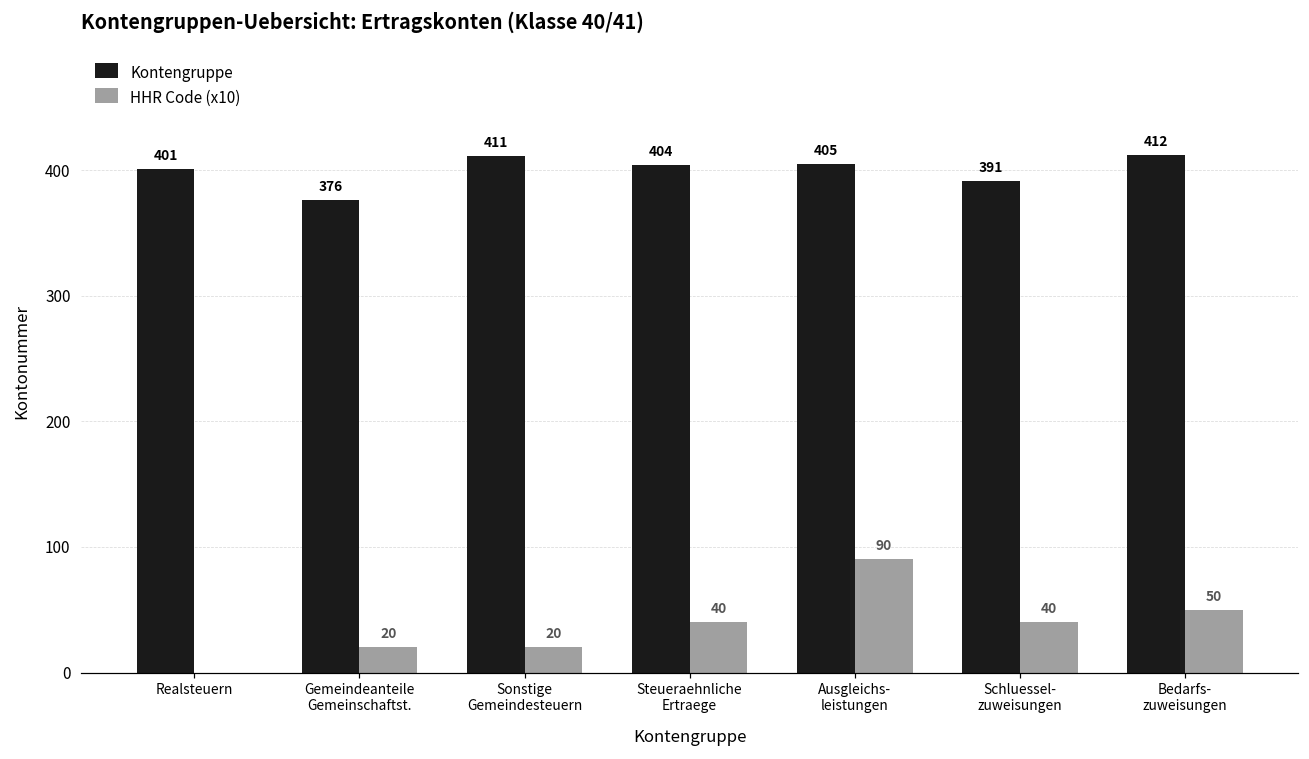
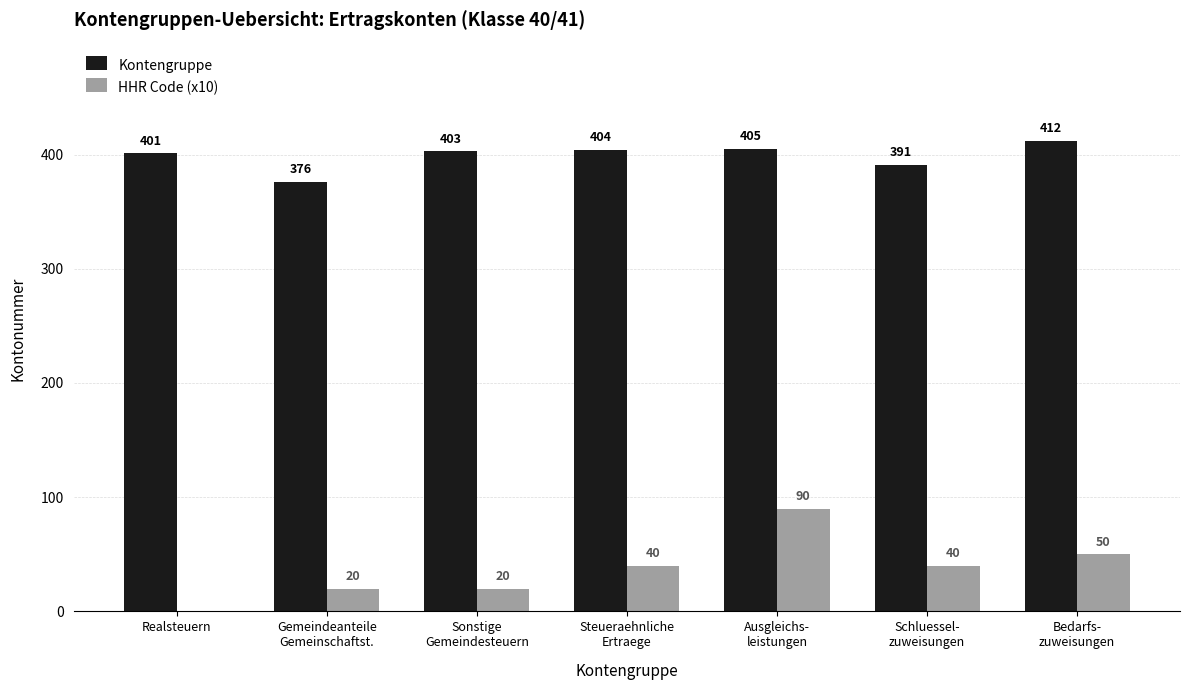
Kontengruppe, Sonstige Gemeindesteuern: 411 -> 403
